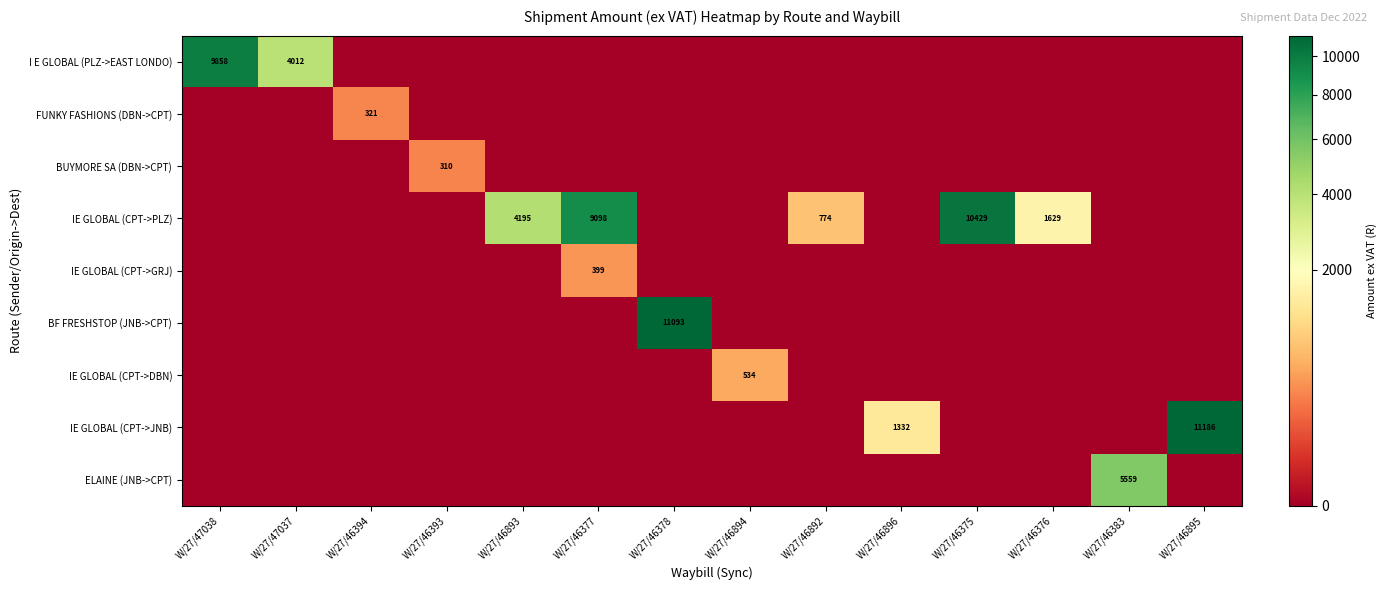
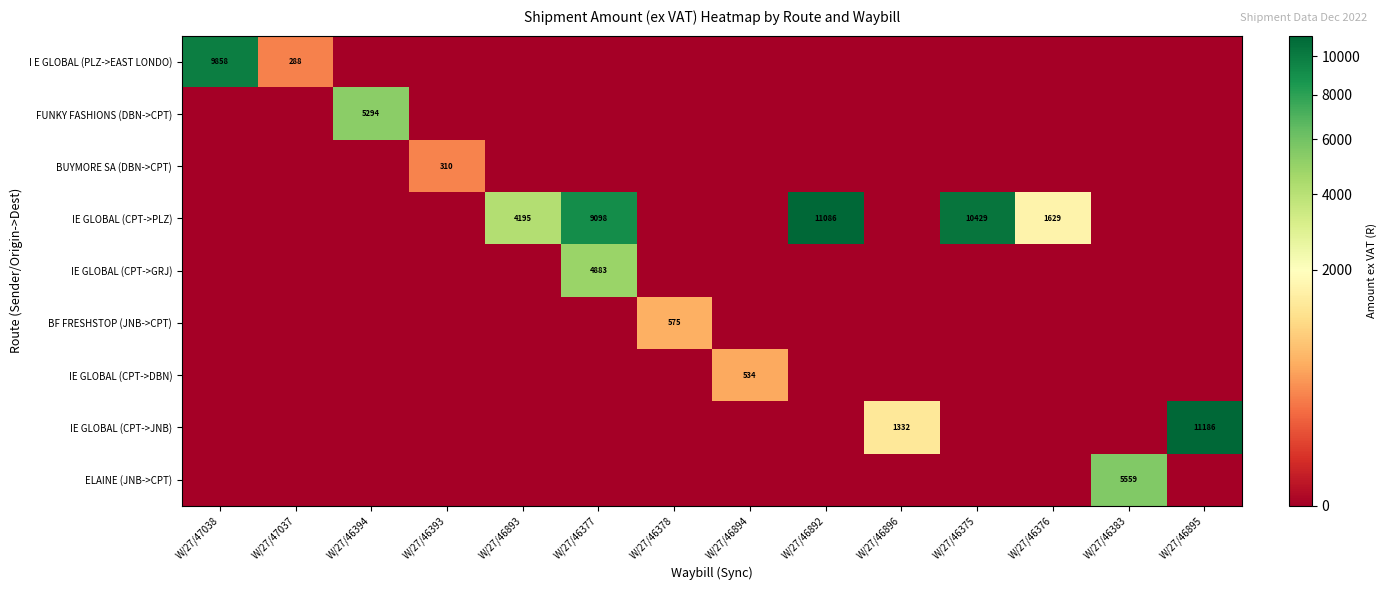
I E GLOBAL (PLZ->EAST LONDO), W/27/47037: 4012 -> 288
FUNKY FASHIONS (DBN->CPT), W/27/46394: 321 -> 5294
IE GLOBAL (CPT->PLZ), W/27/46892: 774 -> 11086
IE GLOBAL (CPT->GRJ), W/27/46377: 399 -> 4883
BF FRESHSTOP (JNB->CPT), W/27/46378: 11093 -> 575
